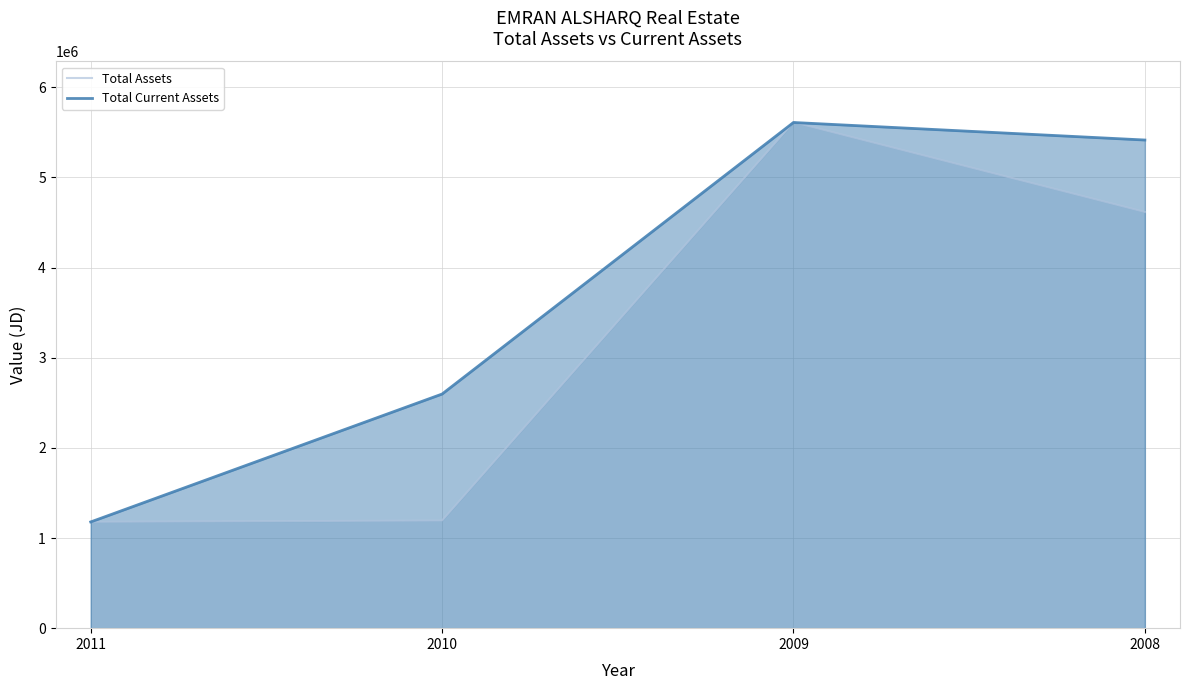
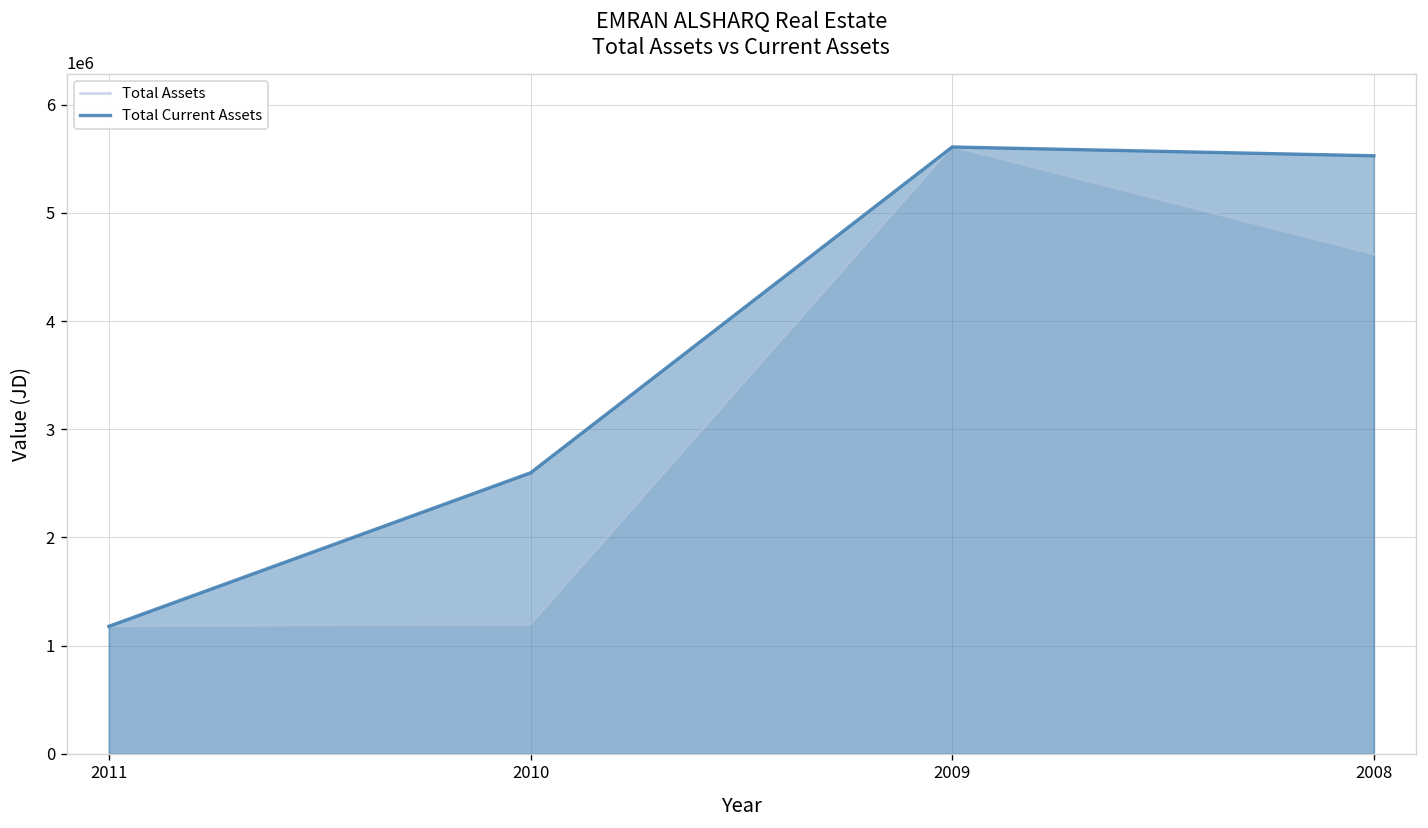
Total Current Assets, 2008: 5400000 -> 5500000
